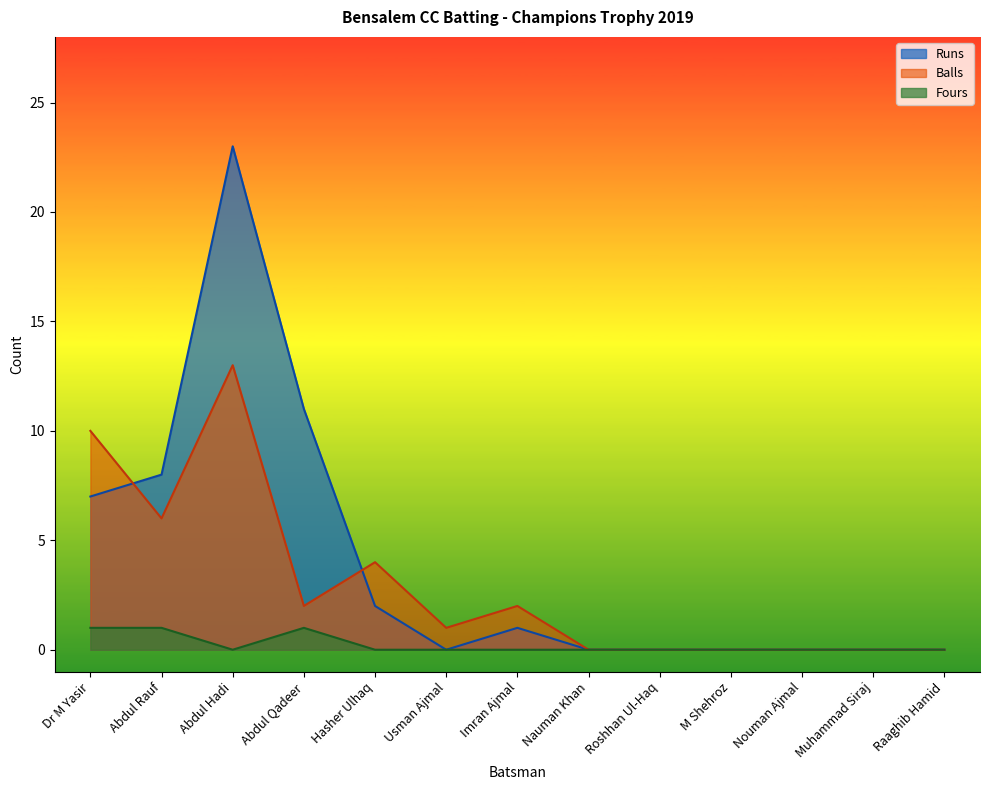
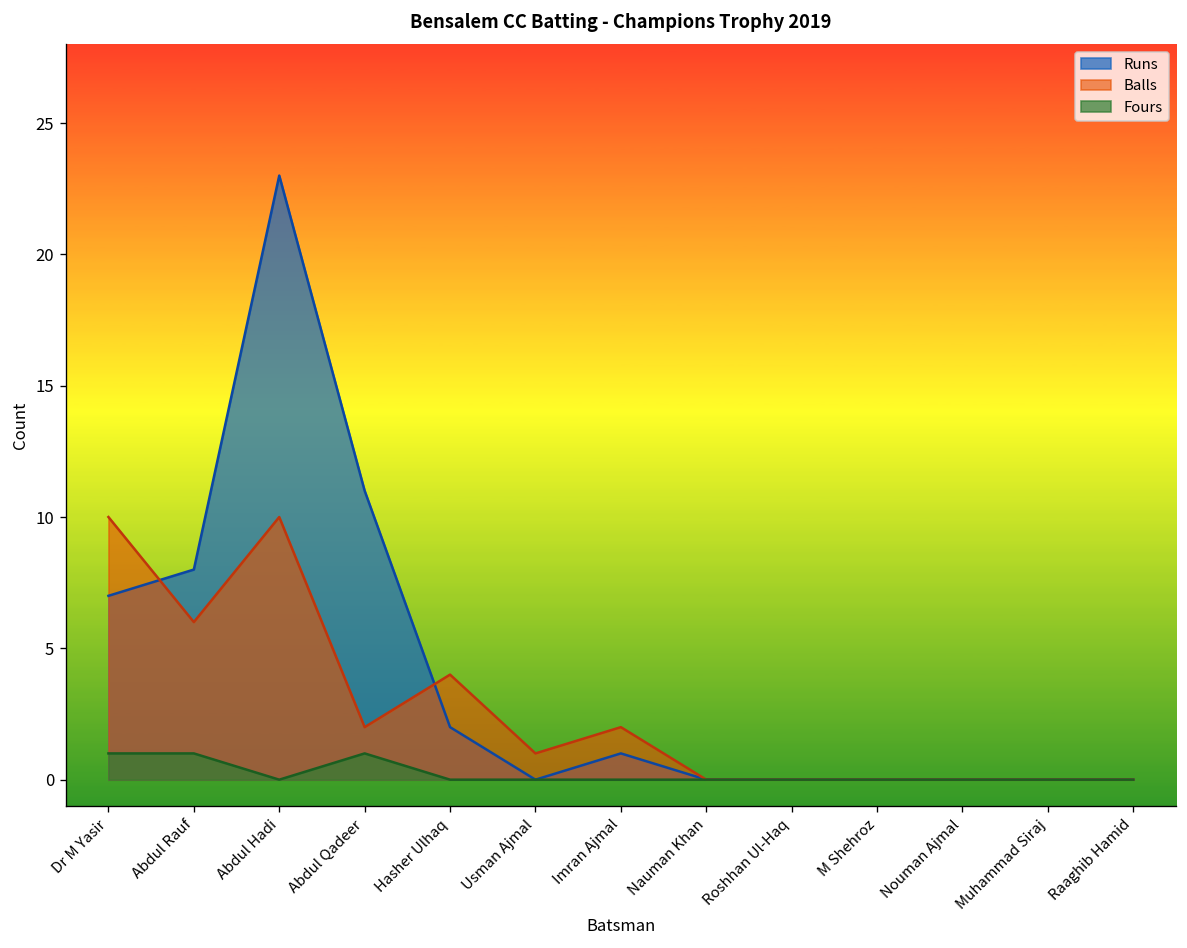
Balls, Abdul Hadi: 13 -> 10
